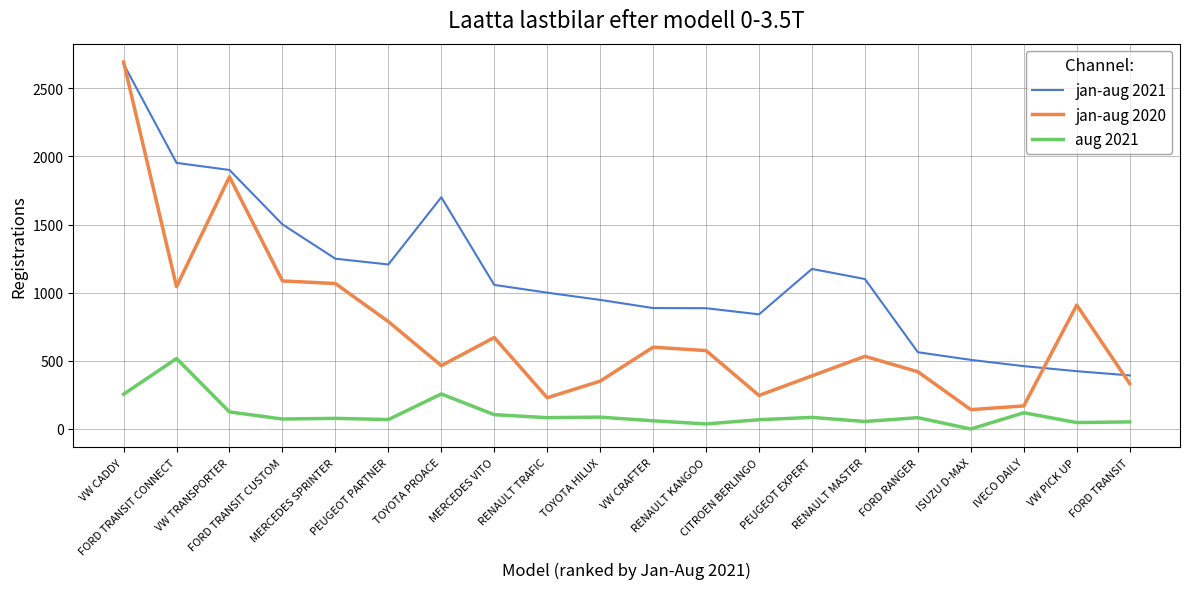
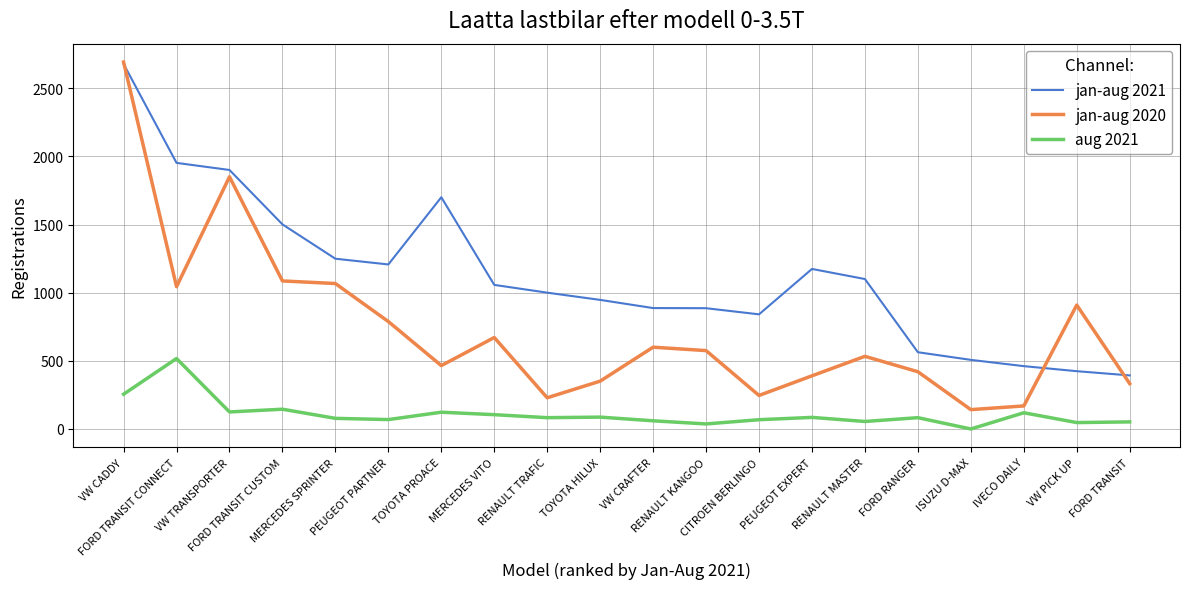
aug 2021, FORD TRANSIT CUSTOM: 70 -> 150
aug 2021, TOYOTA PROACE: 260 -> 120
